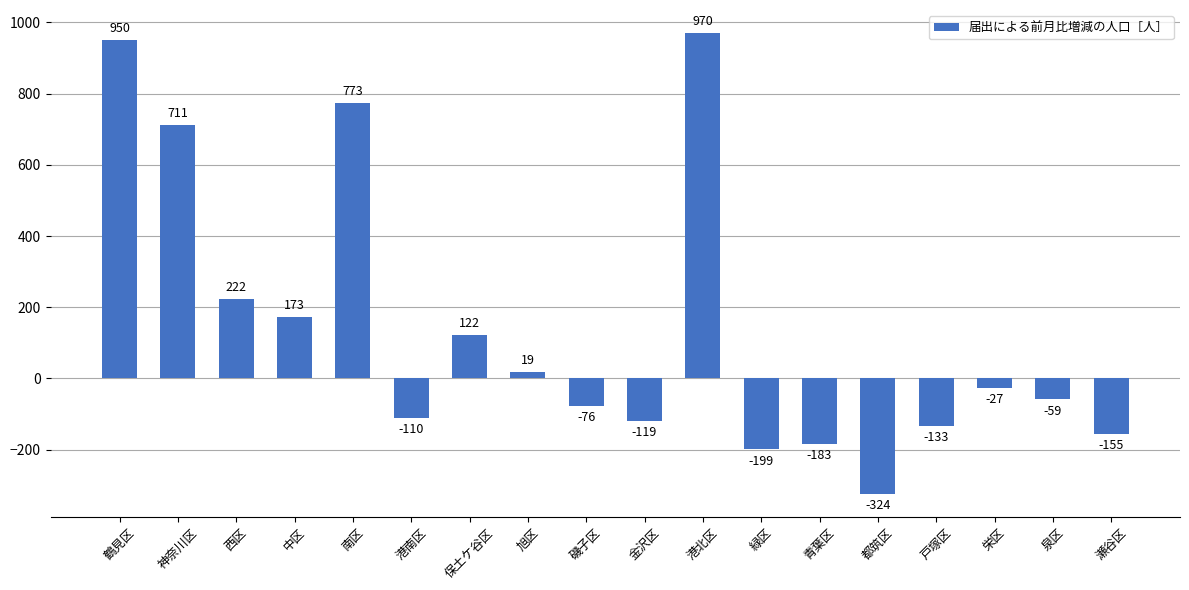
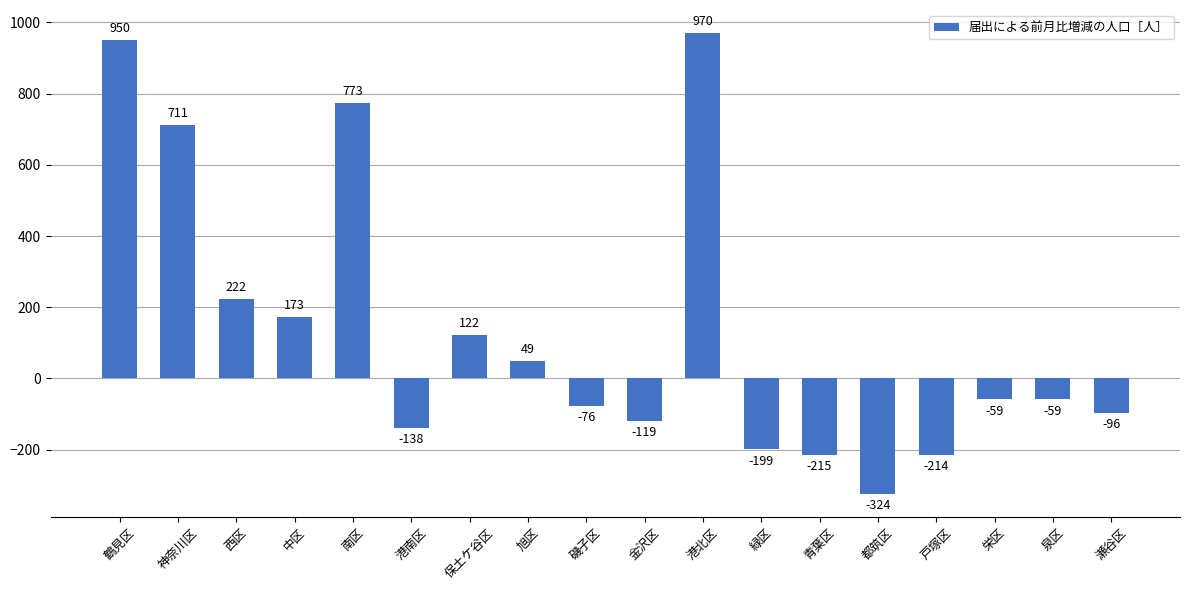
港南区: -110 -> -138
旭区: 19 -> 49
青葉区: -183 -> -215
戸塚区: -133 -> -214
栄区: -27 -> -59
瀬谷区: -155 -> -96
